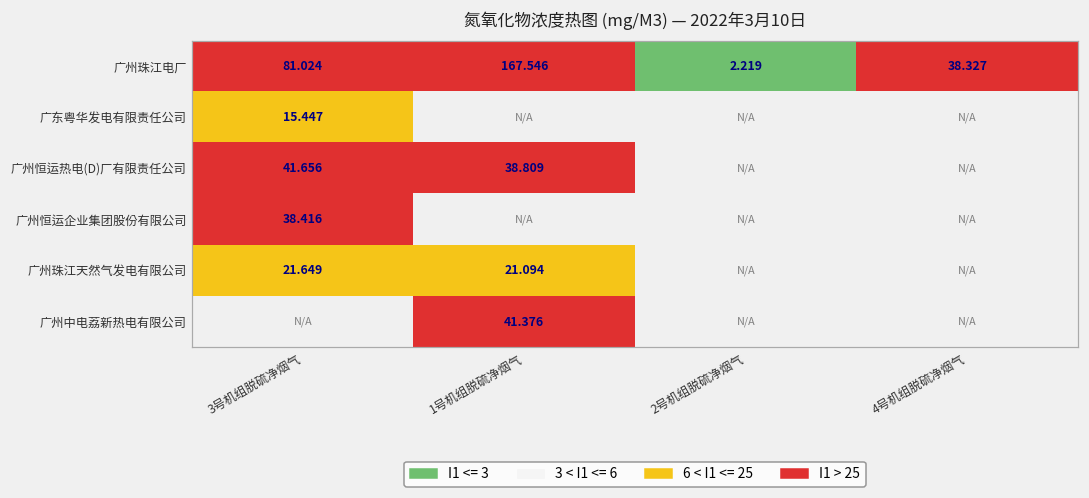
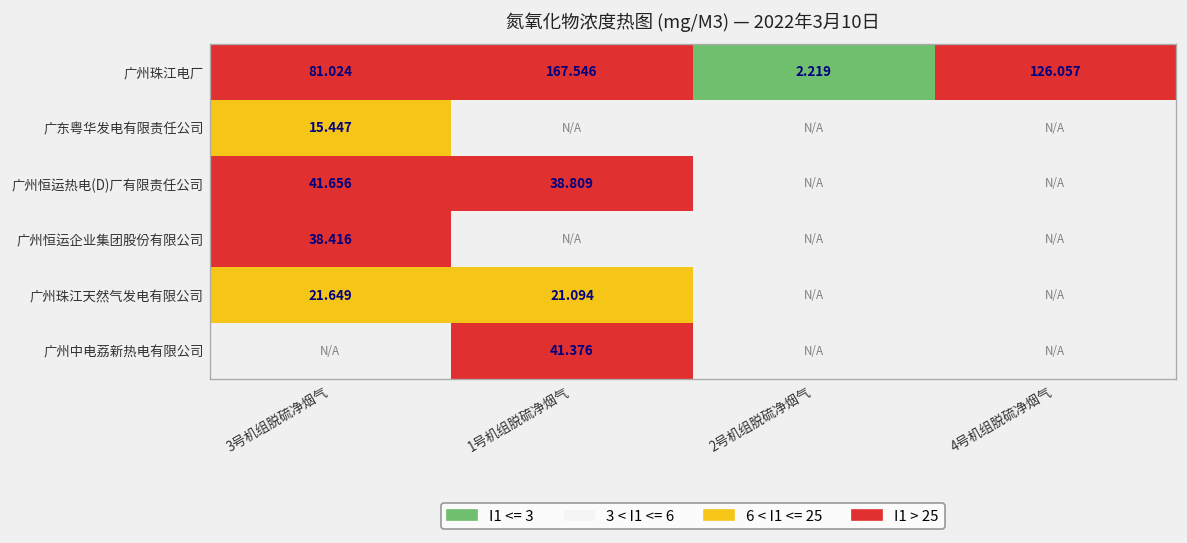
广州珠江电厂, 4号机组脱硫净烟气: 38.327 -> 126.057
